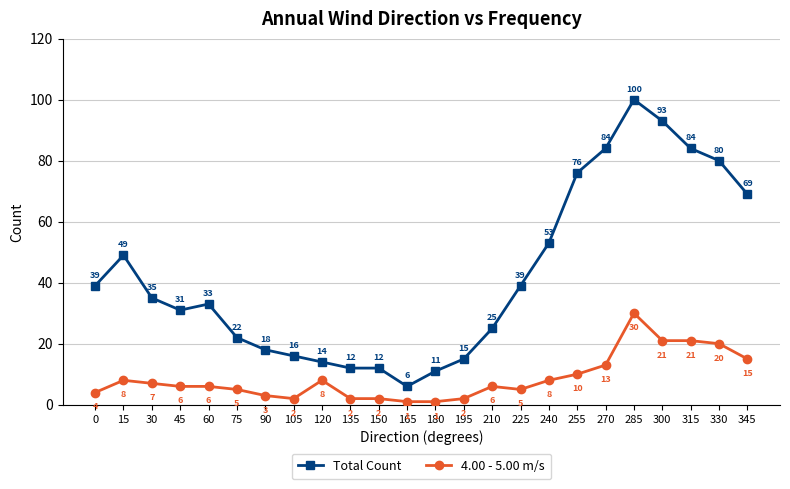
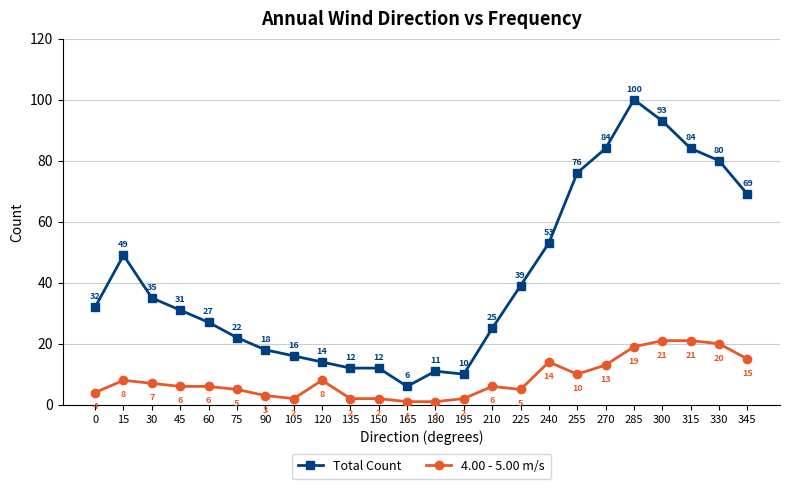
Total Count, 0: 39 -> 32
Total Count, 60: 33 -> 27
Total Count, 195: 15 -> 10
4.00 - 5.00 m/s, 240: 8 -> 14
4.00 - 5.00 m/s, 285: 30 -> 19
